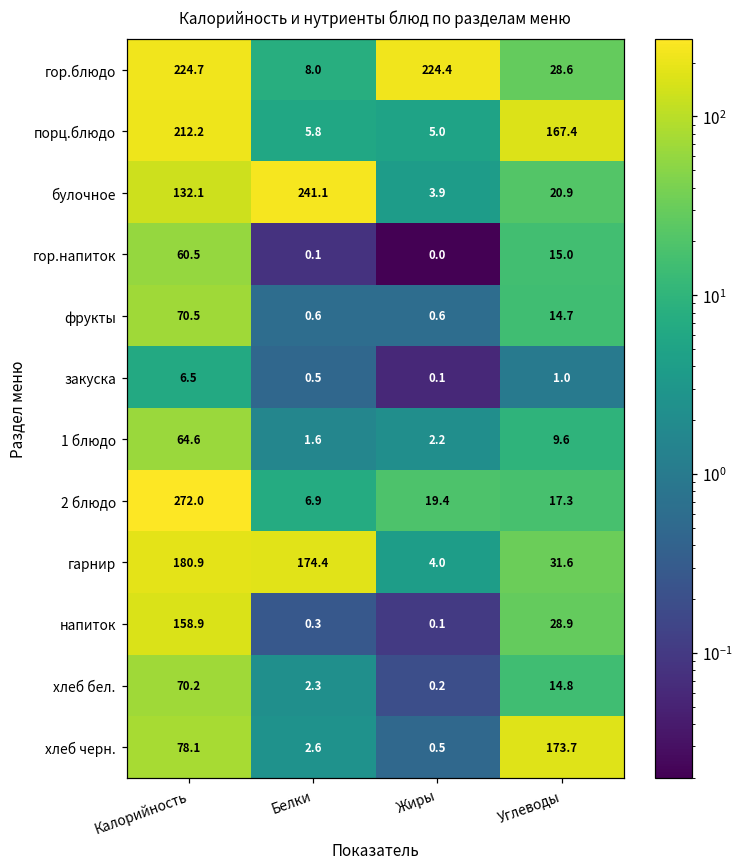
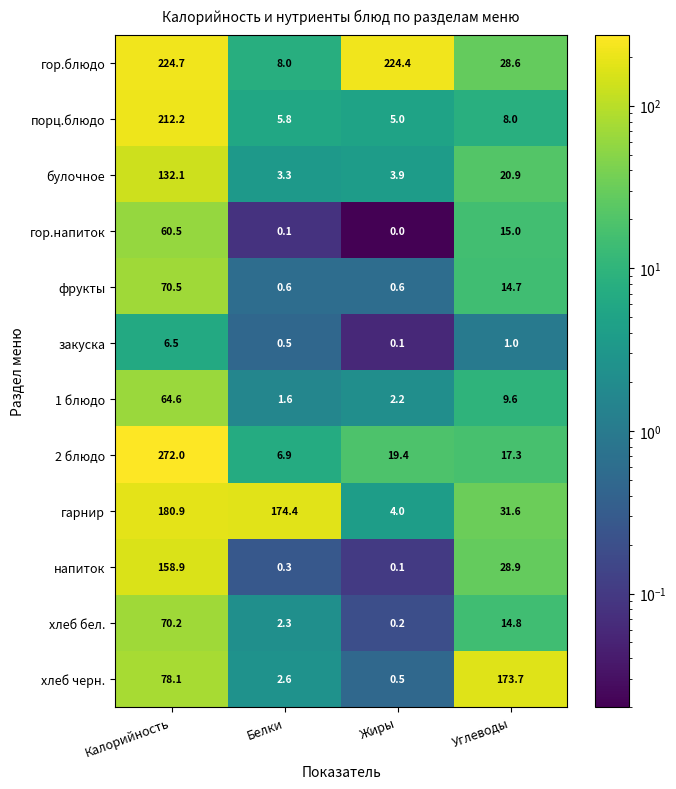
порц.блюдо, Углеводы: 167.4 -> 8.0
булочное, Белки: 241.1 -> 3.3
